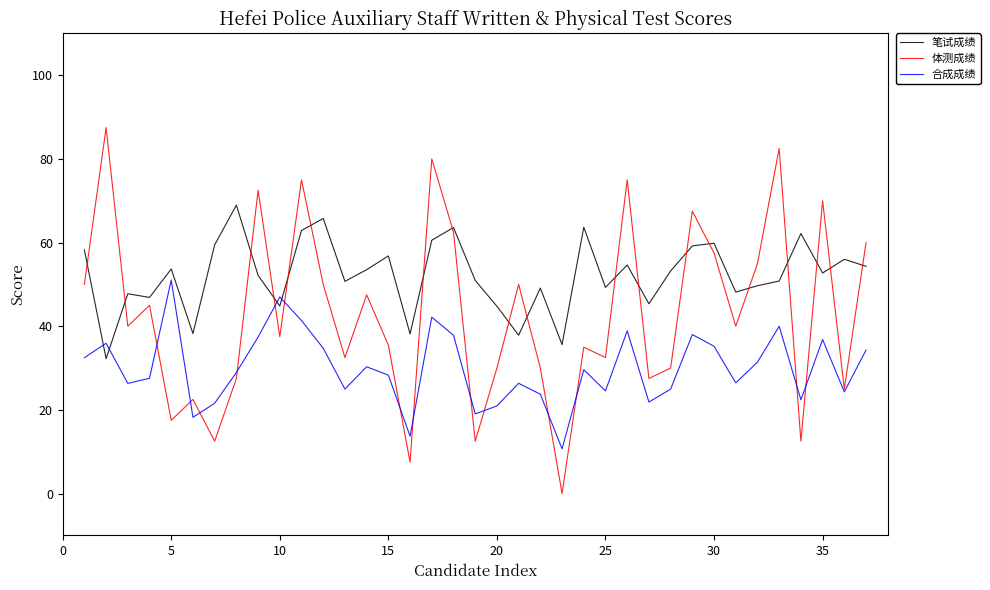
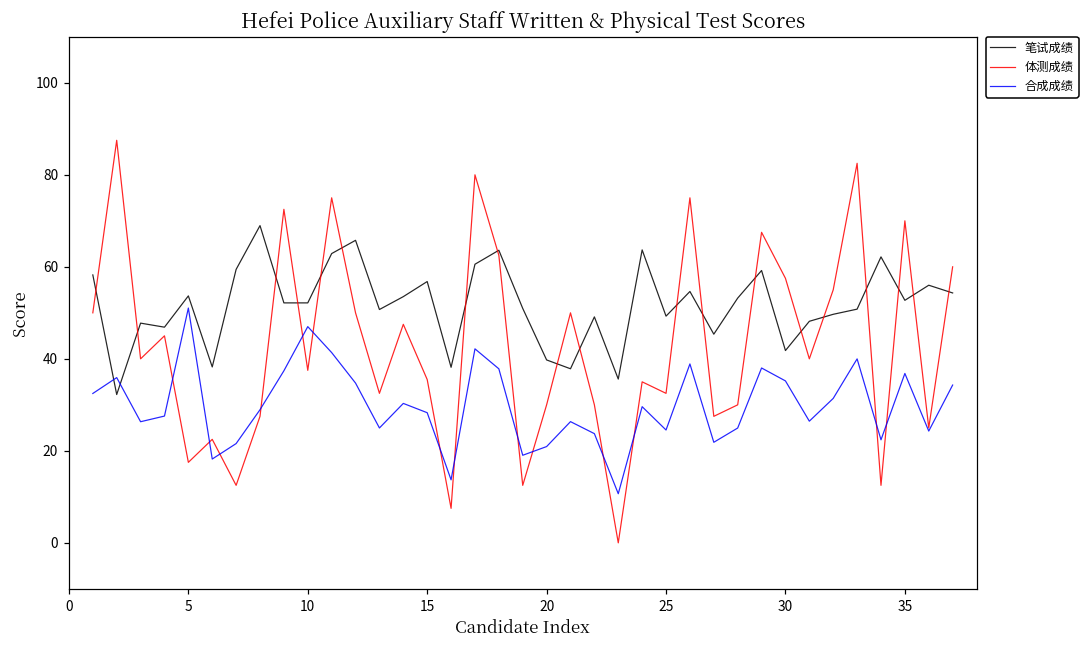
笔试成绩, 10: 45 -> 52
笔试成绩, 20: 45 -> 40
笔试成绩, 30: 60 -> 42
